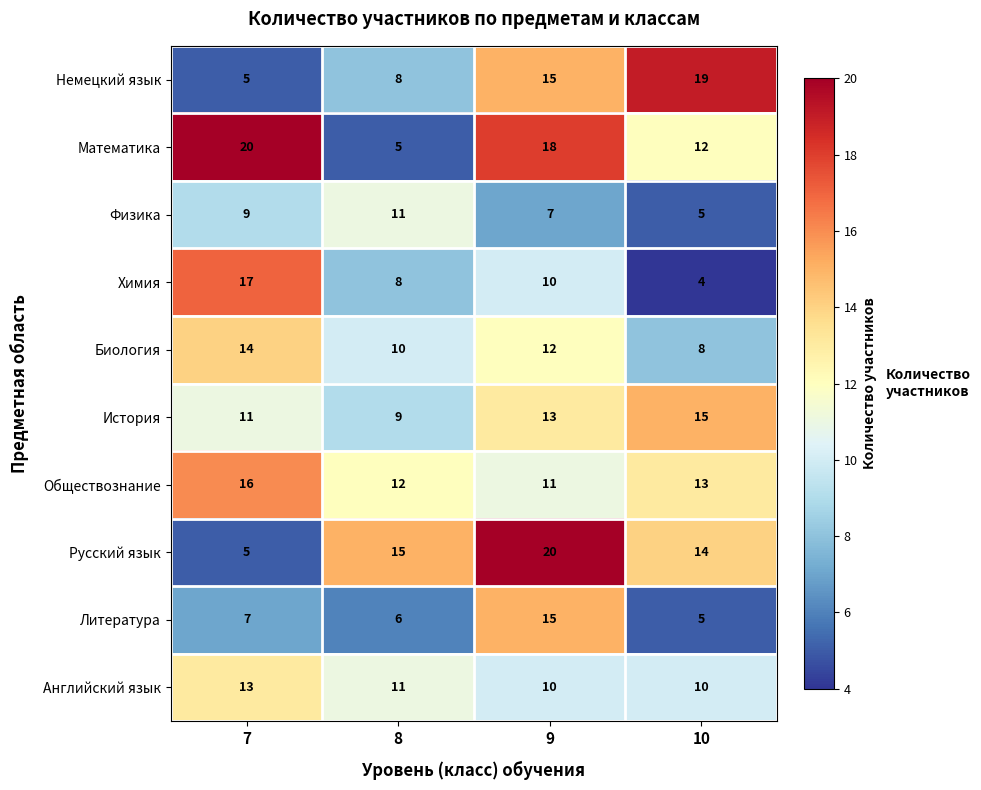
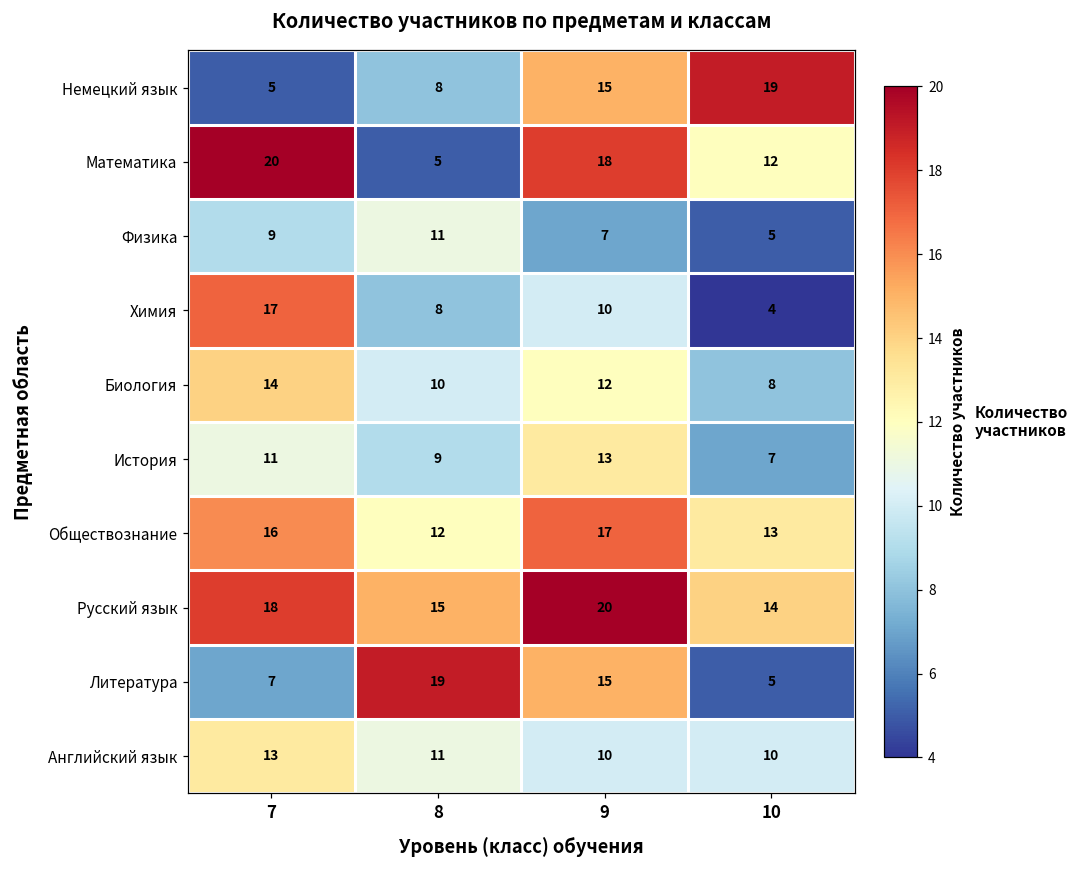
История, 10: 15 -> 7
Обществознание, 9: 11 -> 17
Русский язык, 7: 5 -> 18
Литература, 8: 6 -> 19
